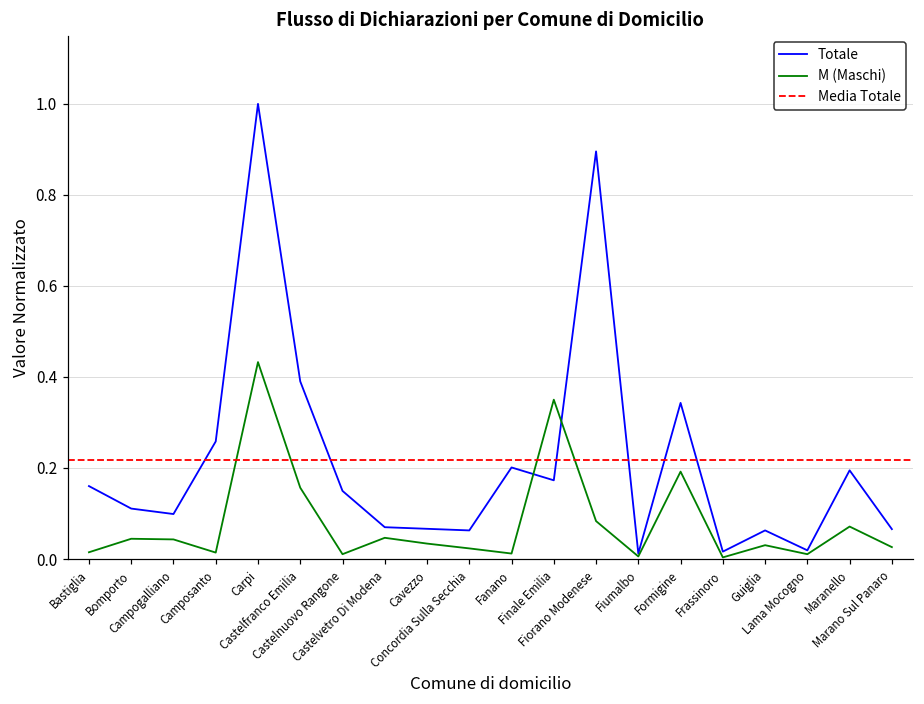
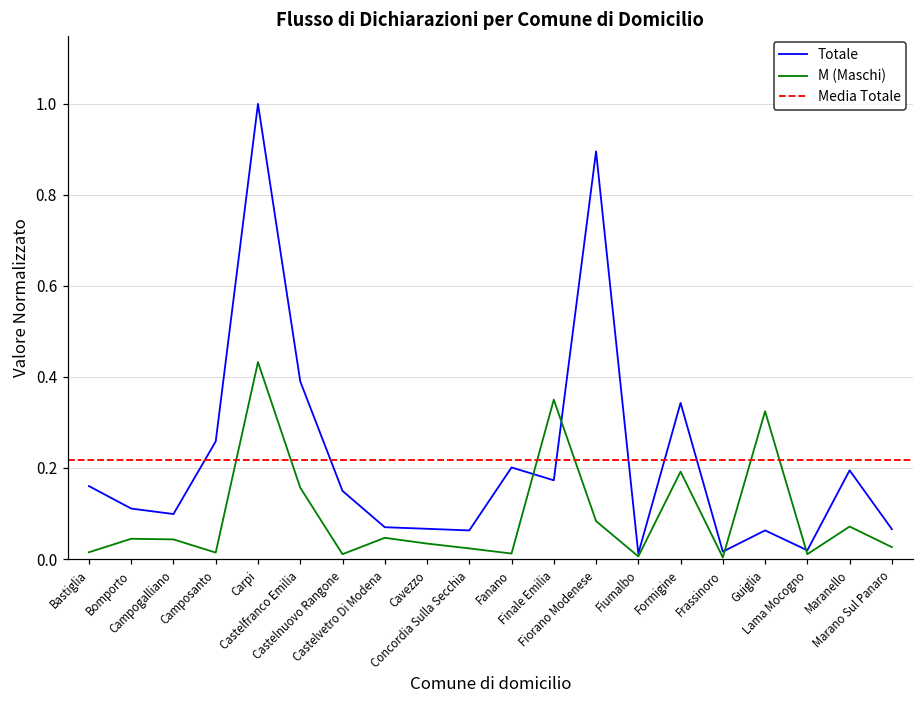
M (Maschi), Guiglia: 0.03 -> 0.32
